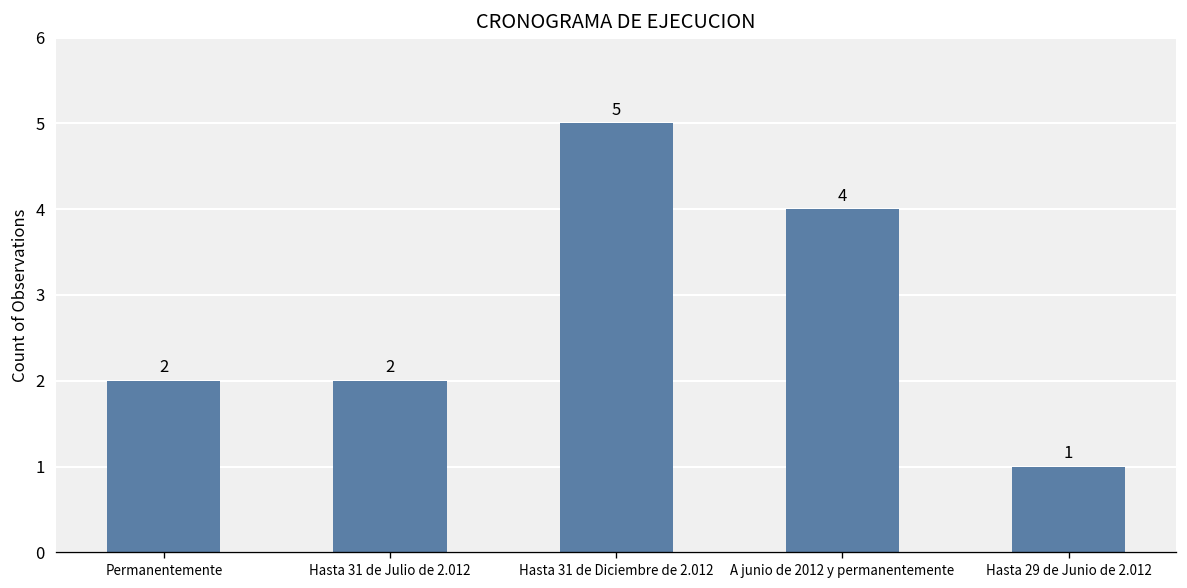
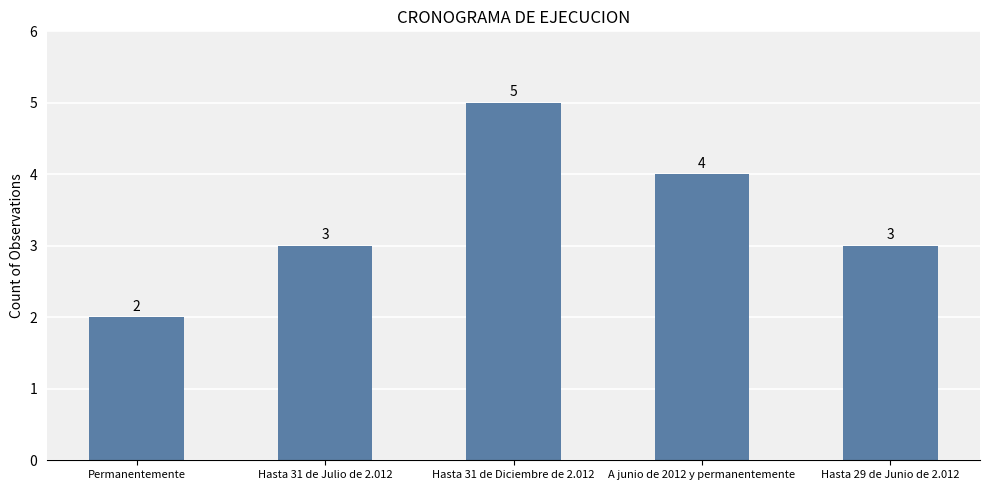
Hasta 31 de Julio de 2.012: 2 -> 3
Hasta 29 de Junio de 2.012: 1 -> 3
